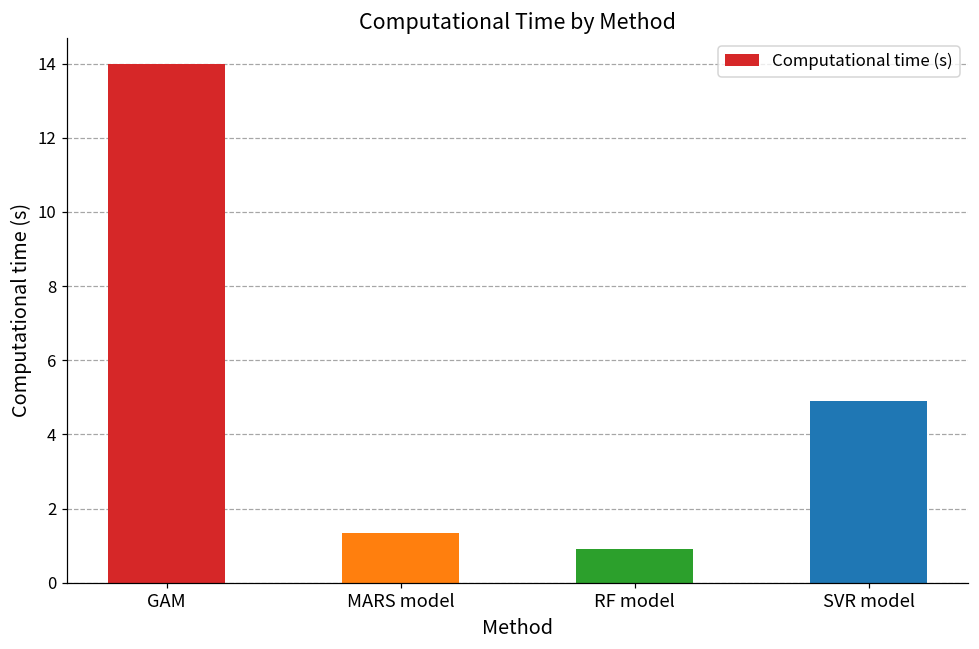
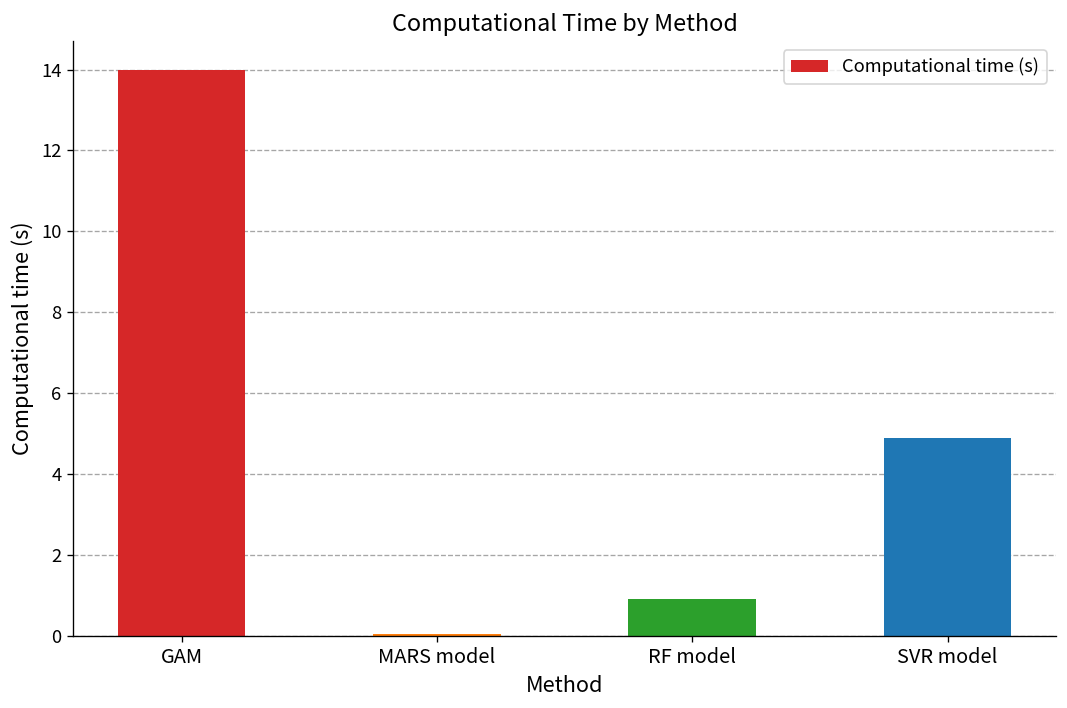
MARS model: 1.3 -> 0.0
